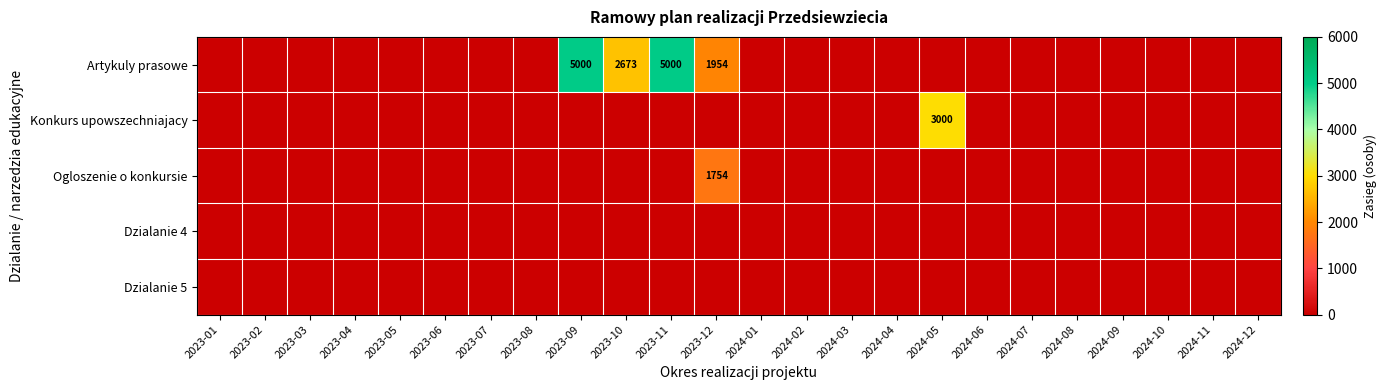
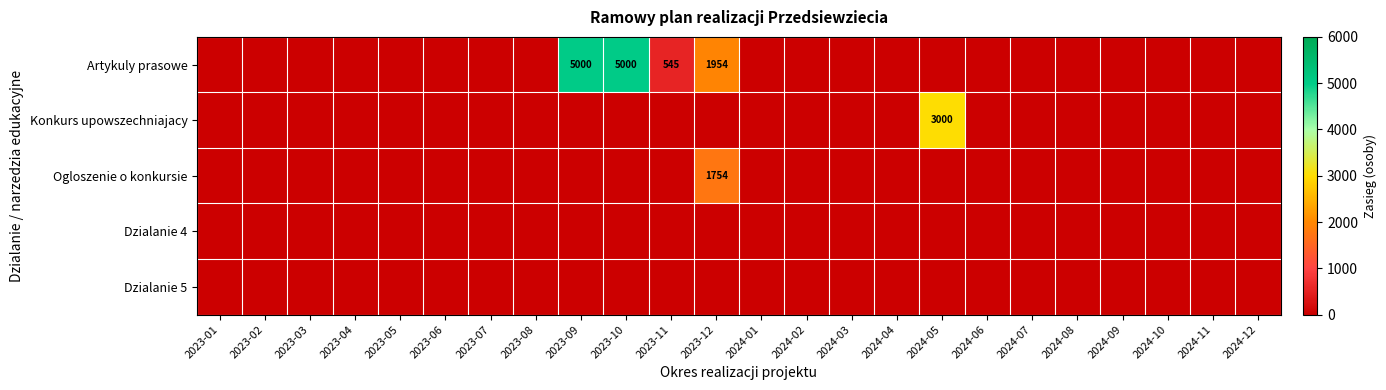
Artykuly prasowe, 2023-10: 2673 -> 5000
Artykuly prasowe, 2023-11: 5000 -> 545
